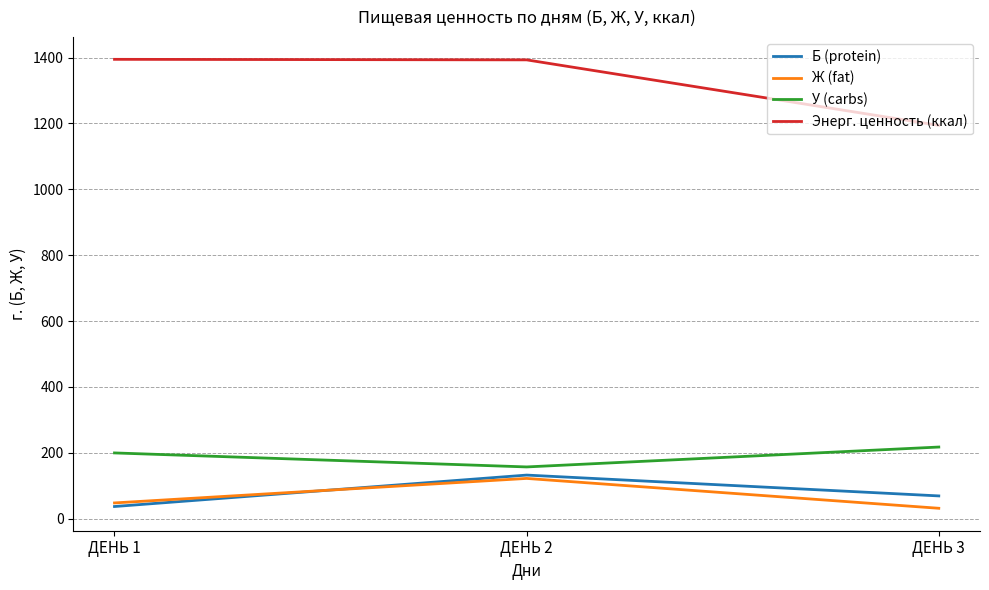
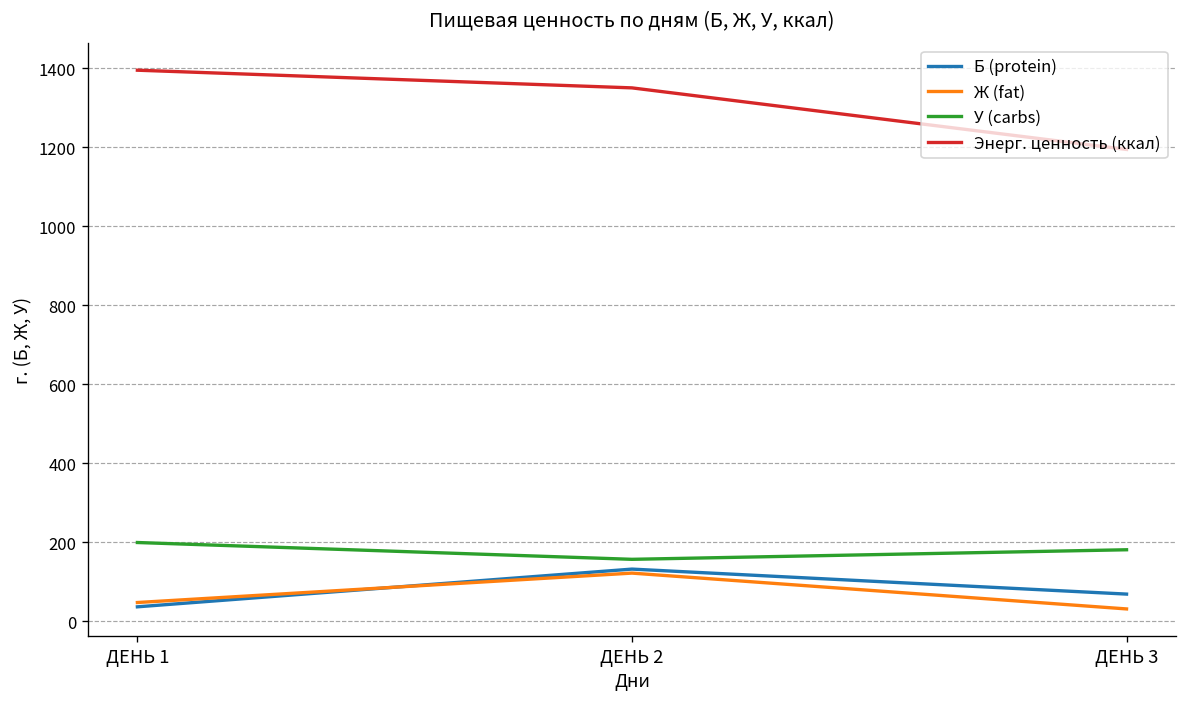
Энерг. ценность (ккал), ДЕНЬ 2: 1390 -> 1350
У (carbs), ДЕНЬ 3: 220 -> 180
